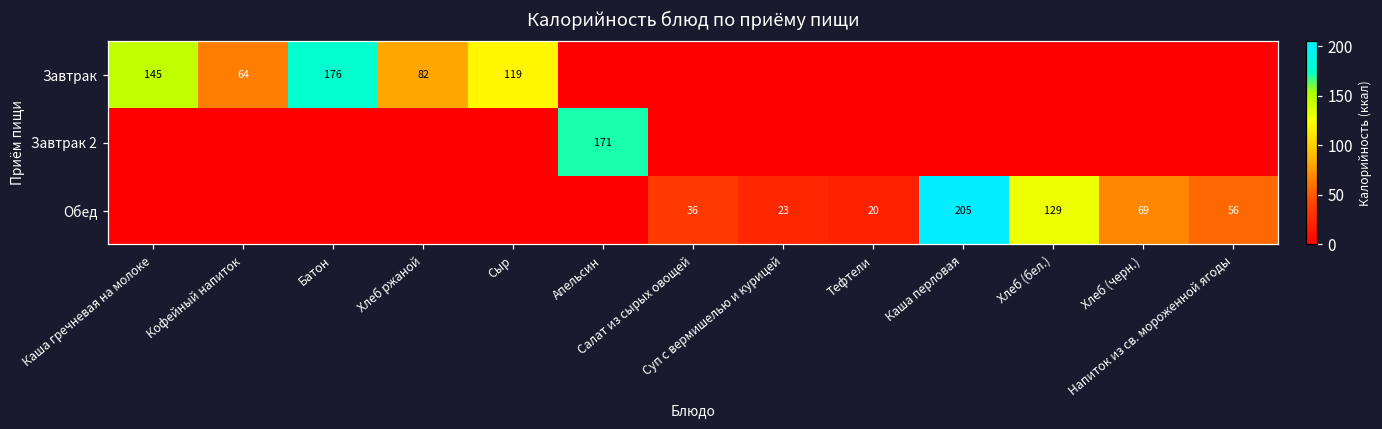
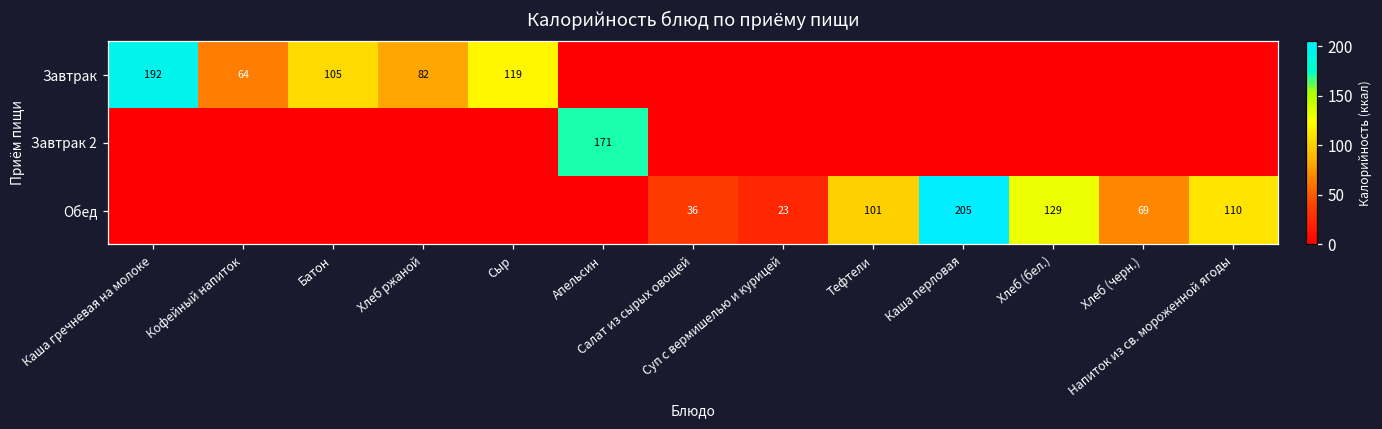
Завтрак, Каша гречневая на молоке: 145 -> 192
Завтрак, Батон: 176 -> 105
Обед, Тефтели: 20 -> 101
Обед, Напиток из св. мороженной ягоды: 56 -> 110
